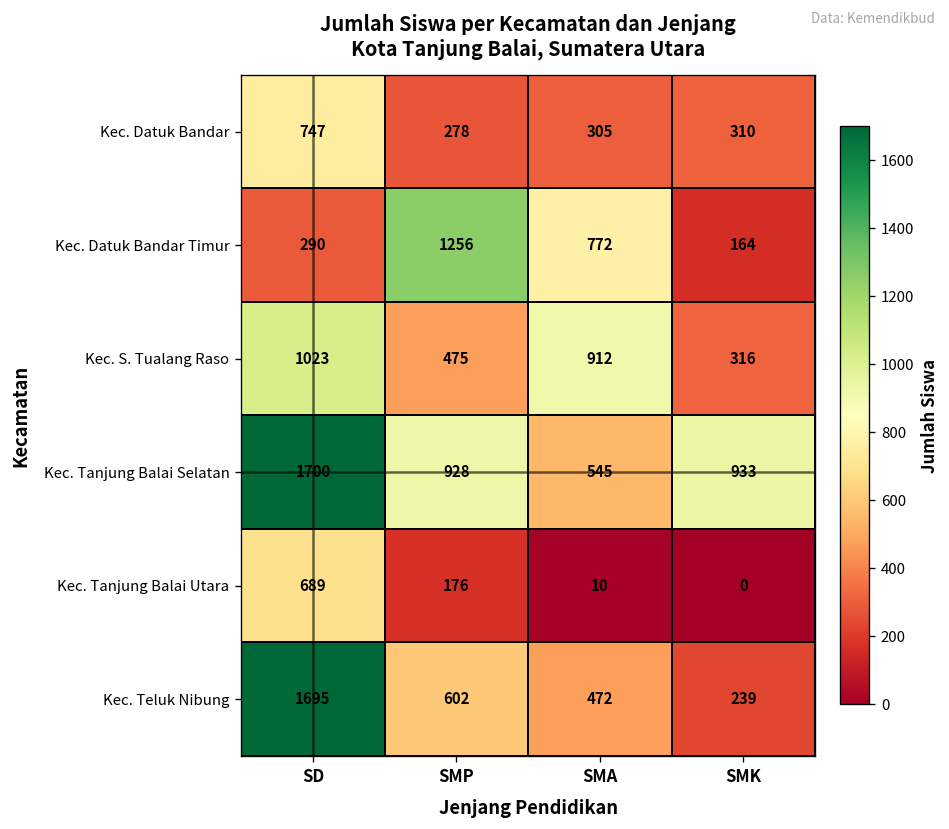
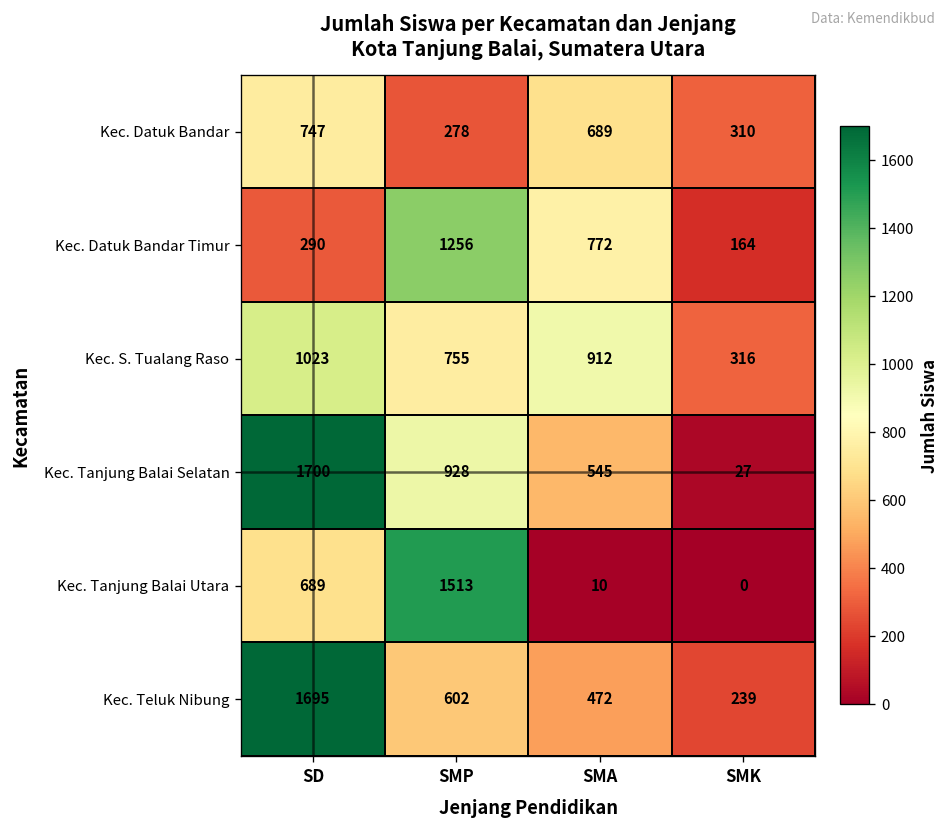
Kec. Datuk Bandar, SMA: 305 -> 689
Kec. S. Tualang Raso, SMP: 475 -> 755
Kec. Tanjung Balai Selatan, SMK: 933 -> 27
Kec. Tanjung Balai Utara, SMP: 176 -> 1513
